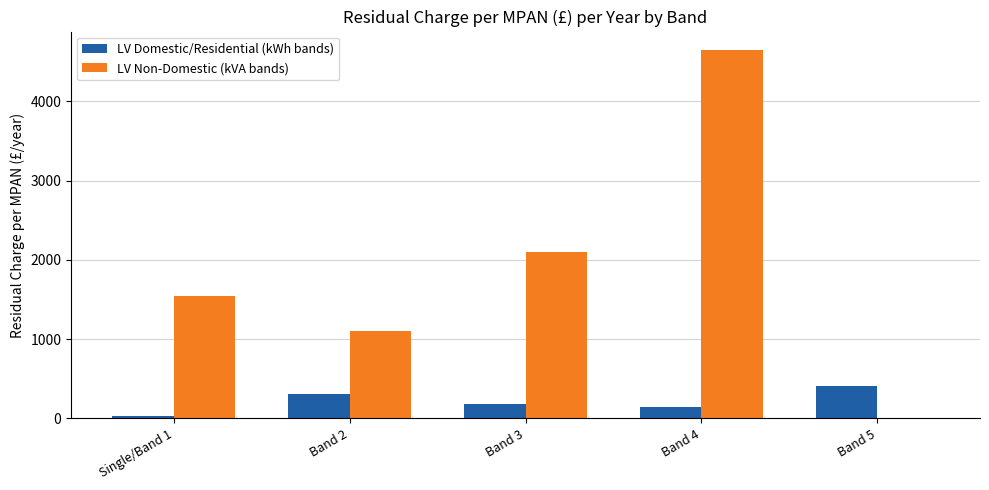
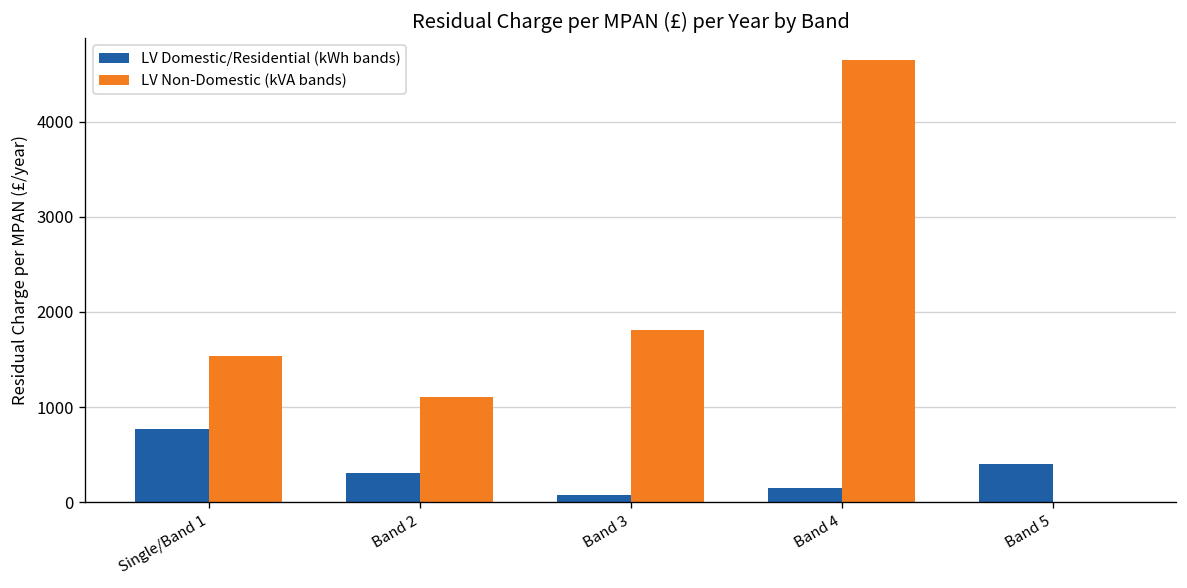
LV Domestic/Residential (kWh bands), Single/Band 1: 0 -> 800
LV Domestic/Residential (kWh bands), Band 3: 200 -> 100
LV Non-Domestic (kVA bands), Band 3: 2100 -> 1800
